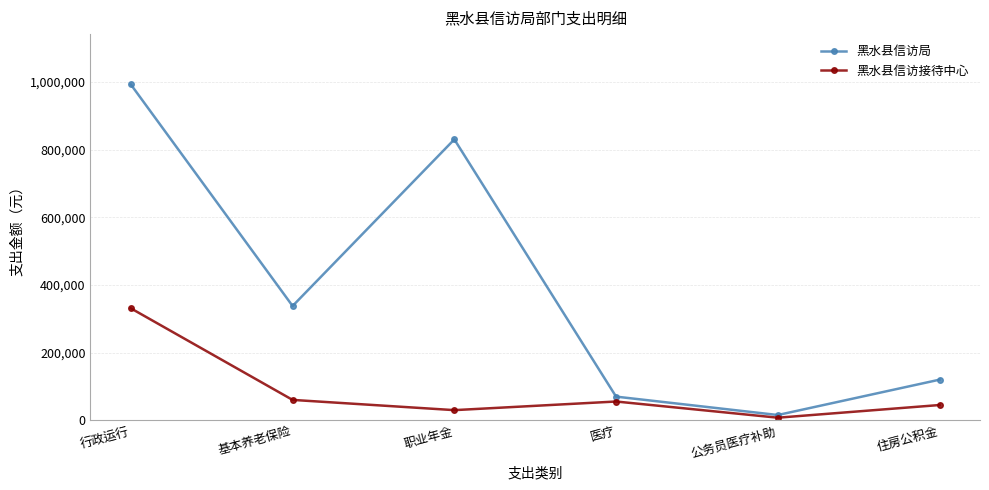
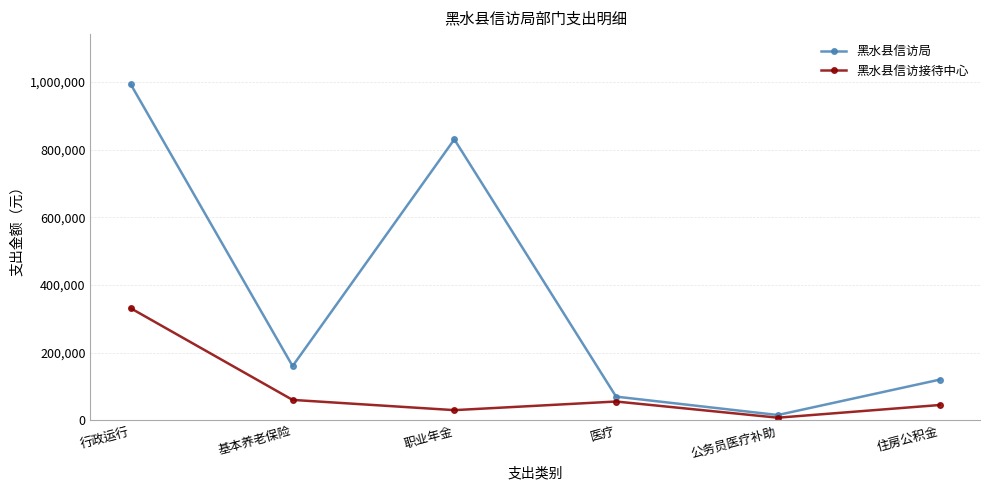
黑水县信访局, 基本养老保险: 340,000 -> 160,000
